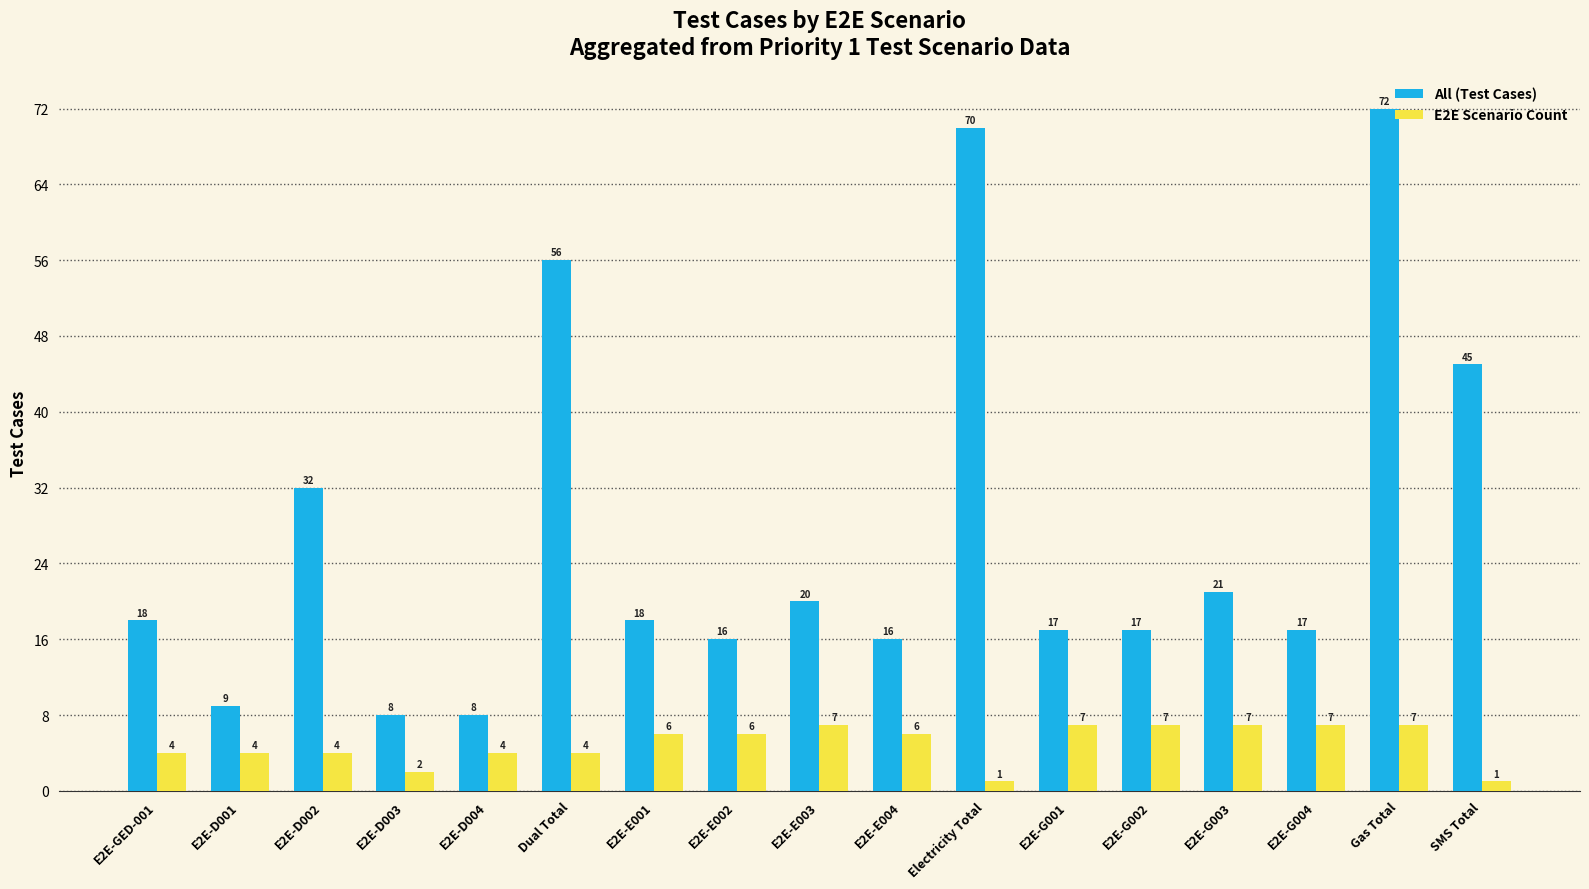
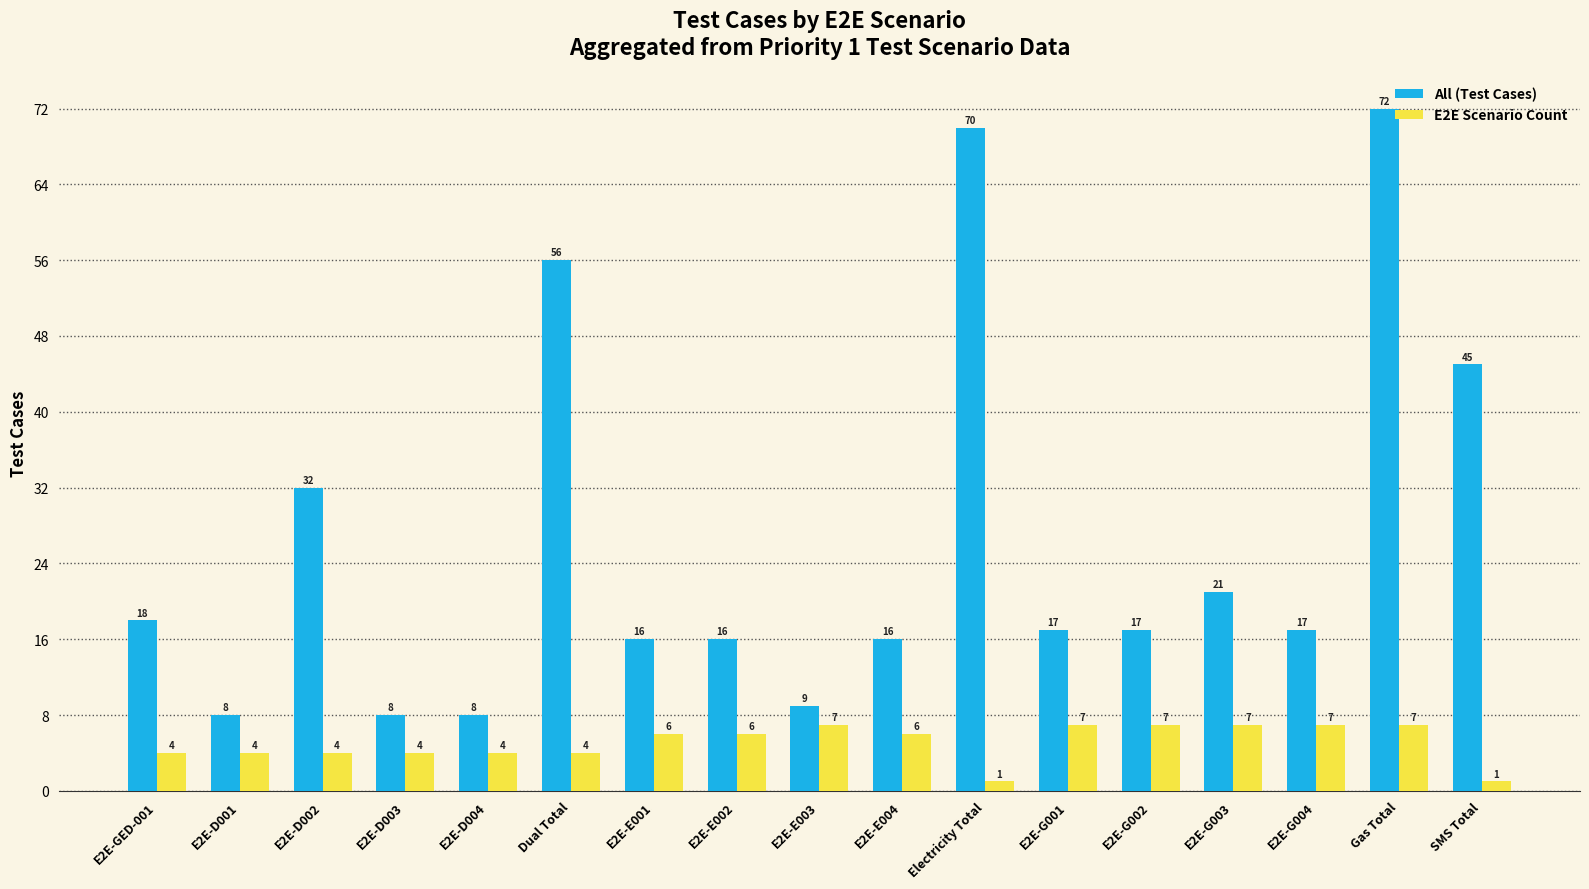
All (Test Cases), E2E-D001: 9 -> 8
E2E Scenario Count, E2E-D003: 2 -> 4
All (Test Cases), E2E-E001: 18 -> 16
All (Test Cases), E2E-E003: 20 -> 9
